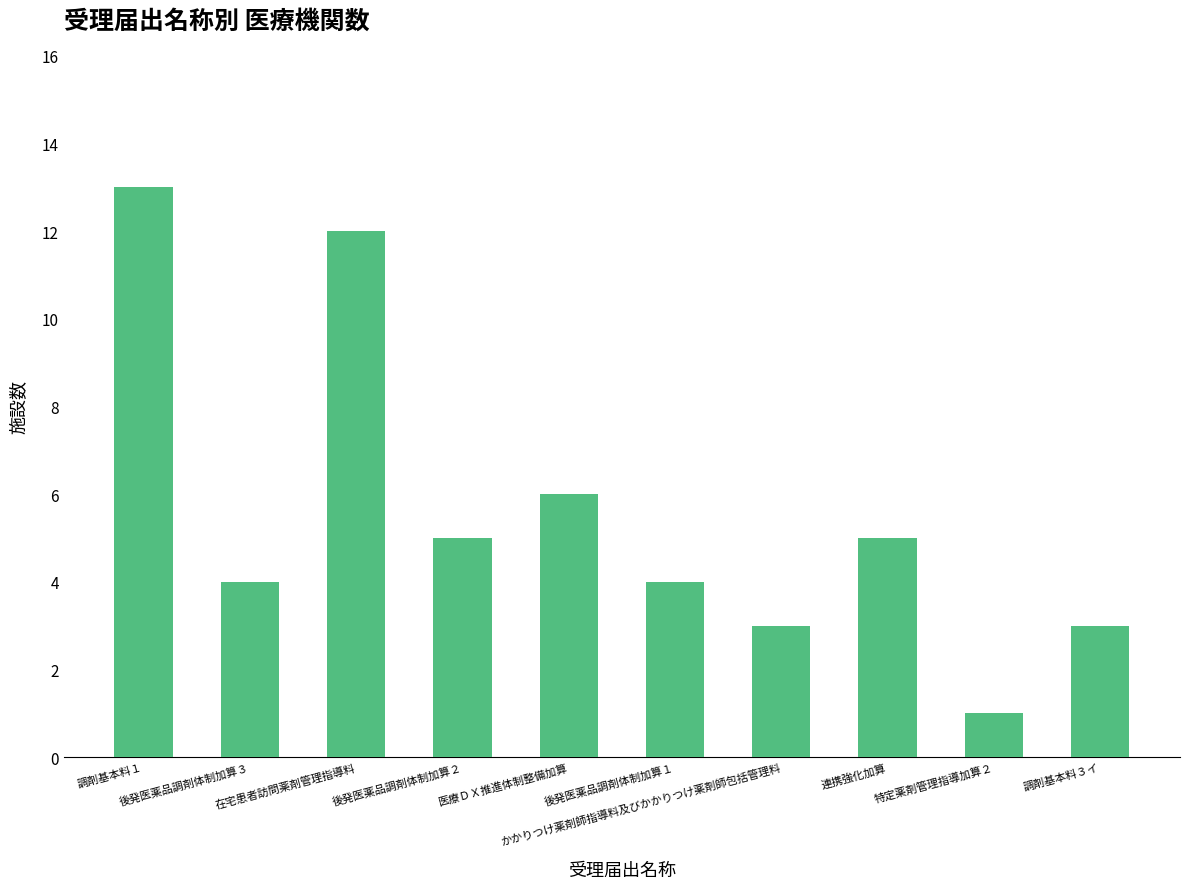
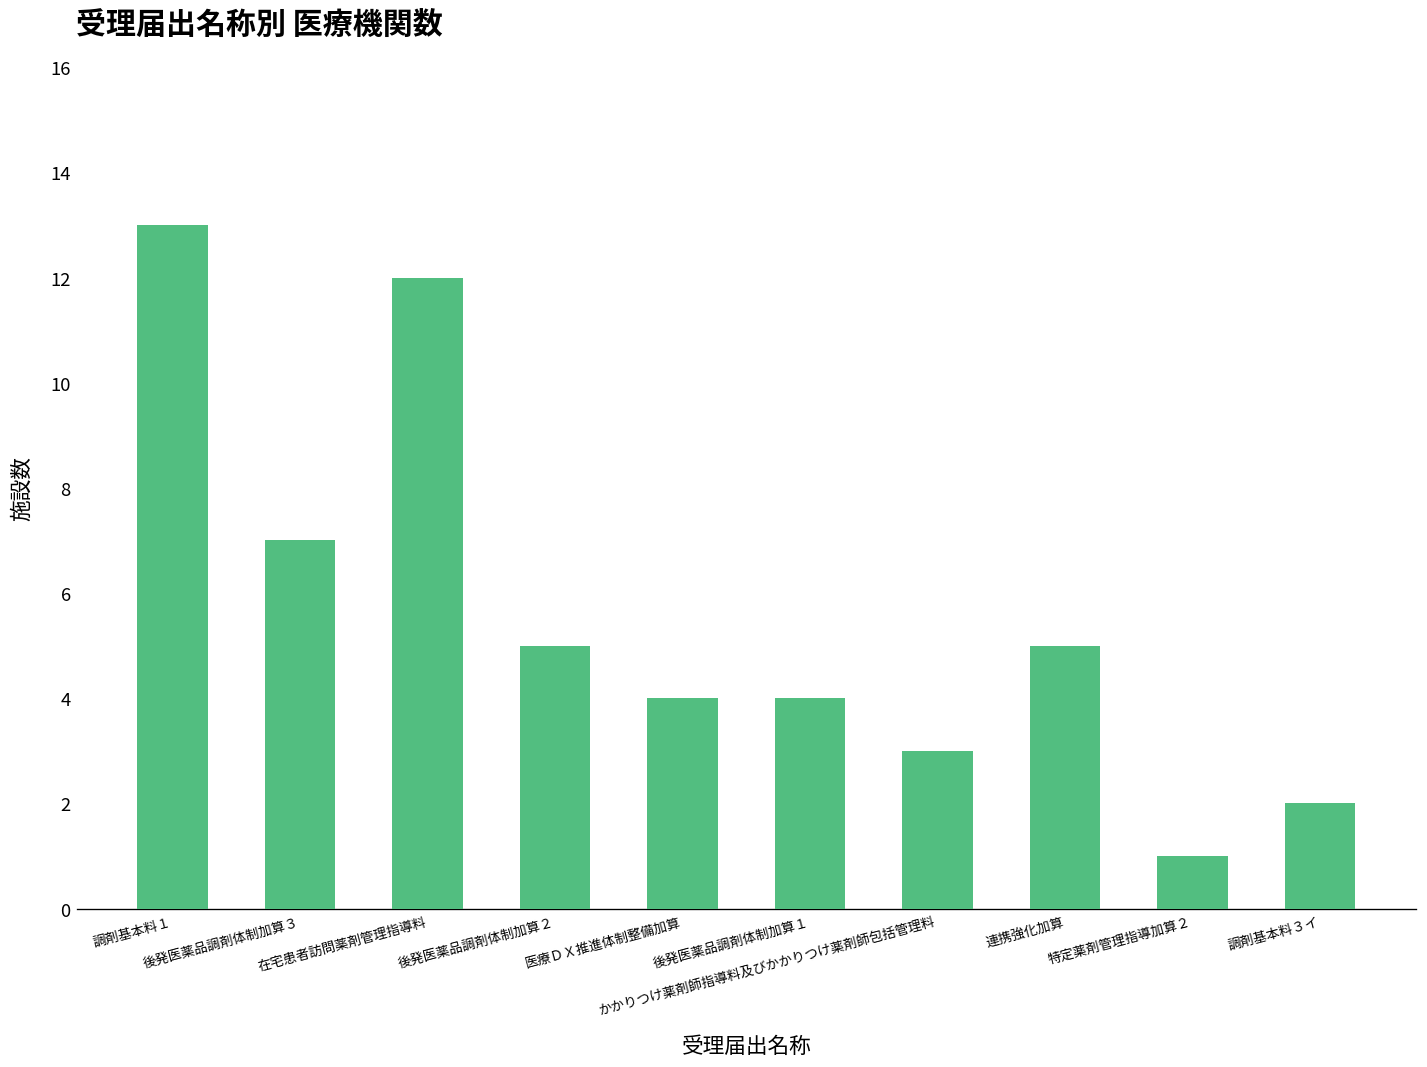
後発医薬品調剤体制加算３: 4 -> 7
医療ＤＸ推進体制整備加算: 6 -> 4
調剤基本料３イ: 3 -> 2
